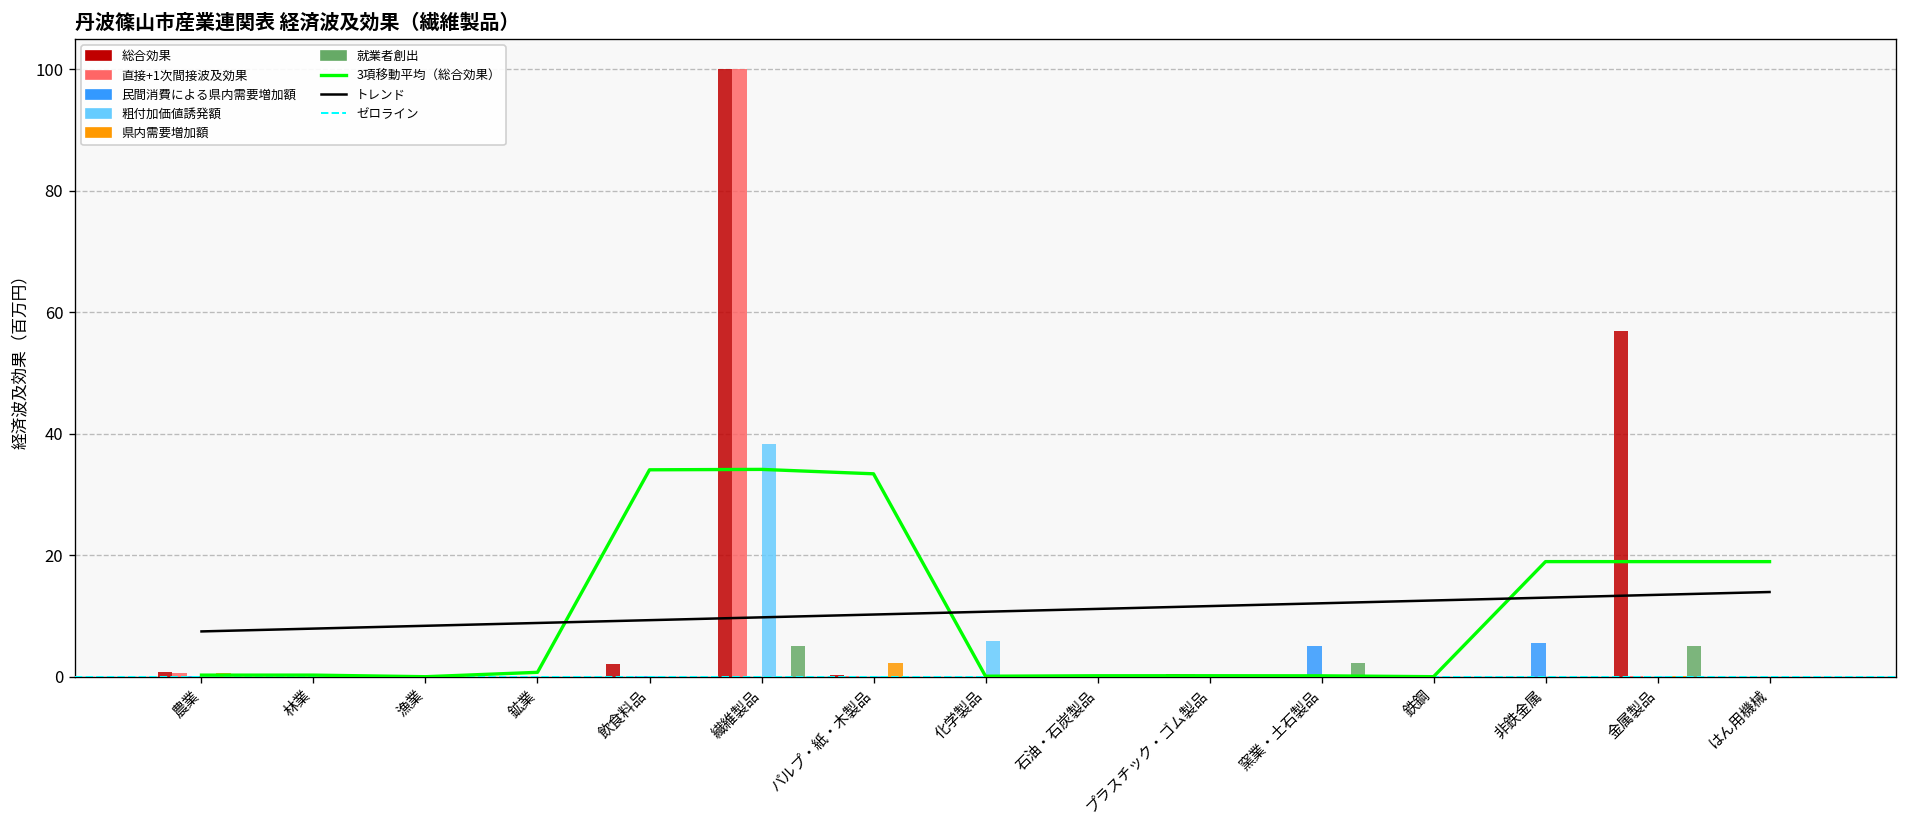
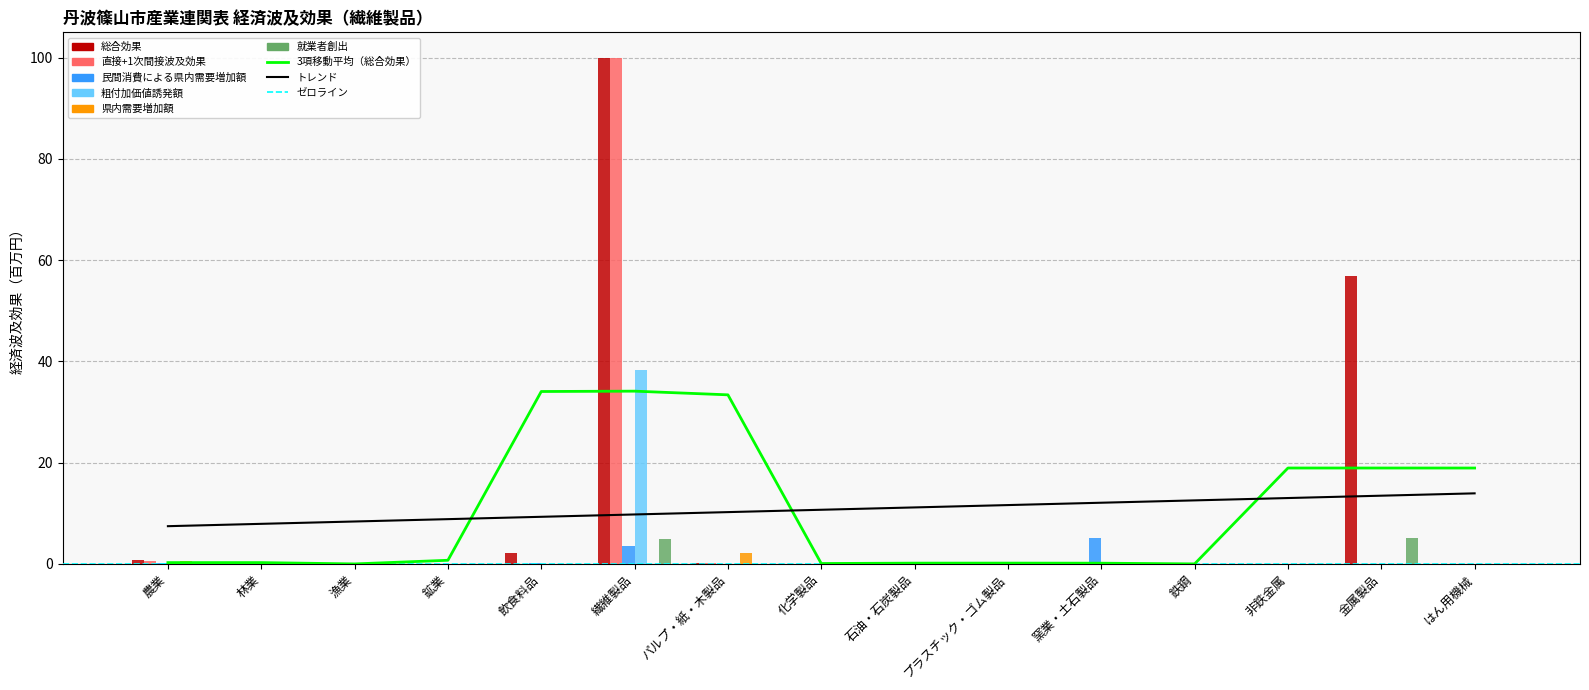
民間消費による県内需要増加額, 繊維製品: 0 -> 4
粗付加価値誘発額, 化学製品: 6 -> 0
就業者創出, 窯業・土石製品: 2 -> 0
民間消費による県内需要増加額, 非鉄金属: 6 -> 0
